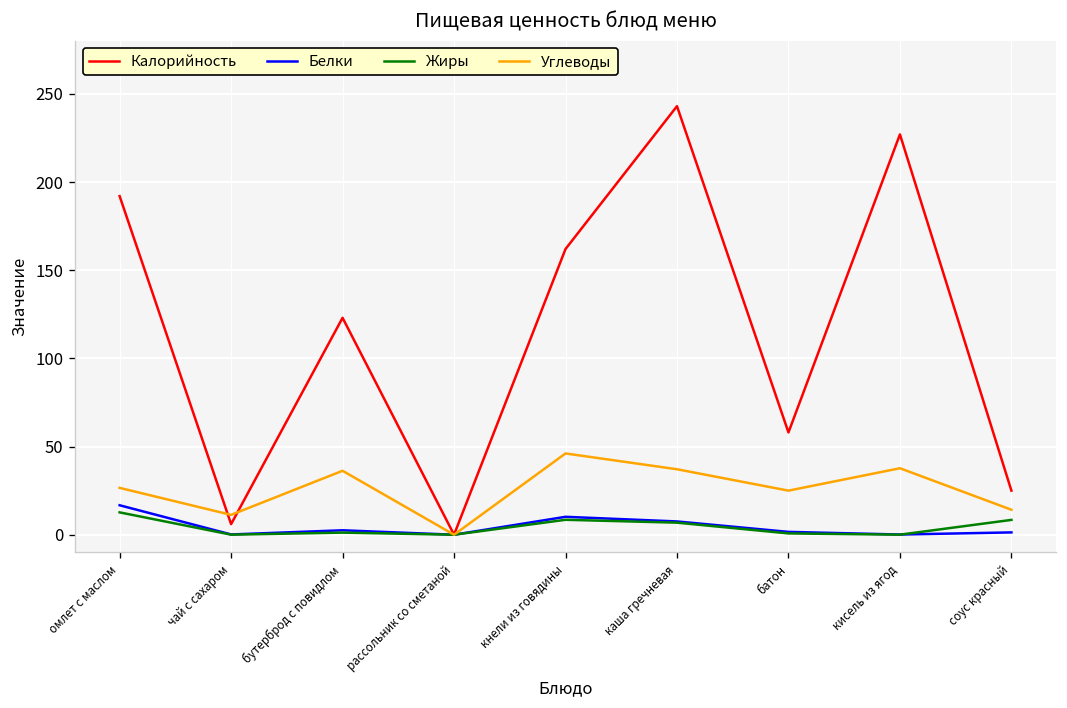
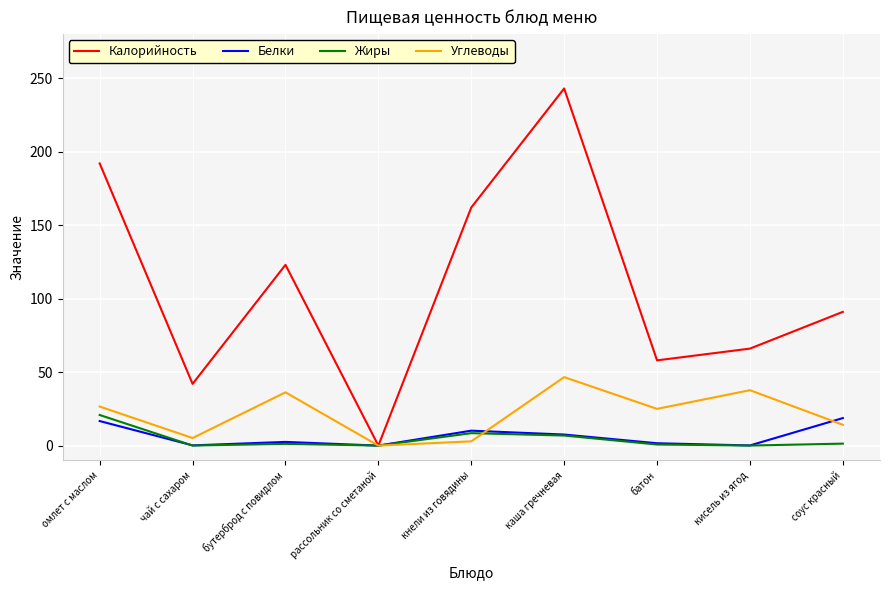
Жиры, омлет с маслом: 13 -> 21
Калорийность, чай с сахаром: 6 -> 42
Углеводы, чай с сахаром: 11 -> 5
Углеводы, кнели из говядины: 46 -> 3
Углеводы, каша гречневая: 37 -> 47
Калорийность, кисель из ягод: 227 -> 66
Калорийность, соус красный: 25 -> 91
Белки, соус красный: 1 -> 19
Жиры, соус красный: 8 -> 1
